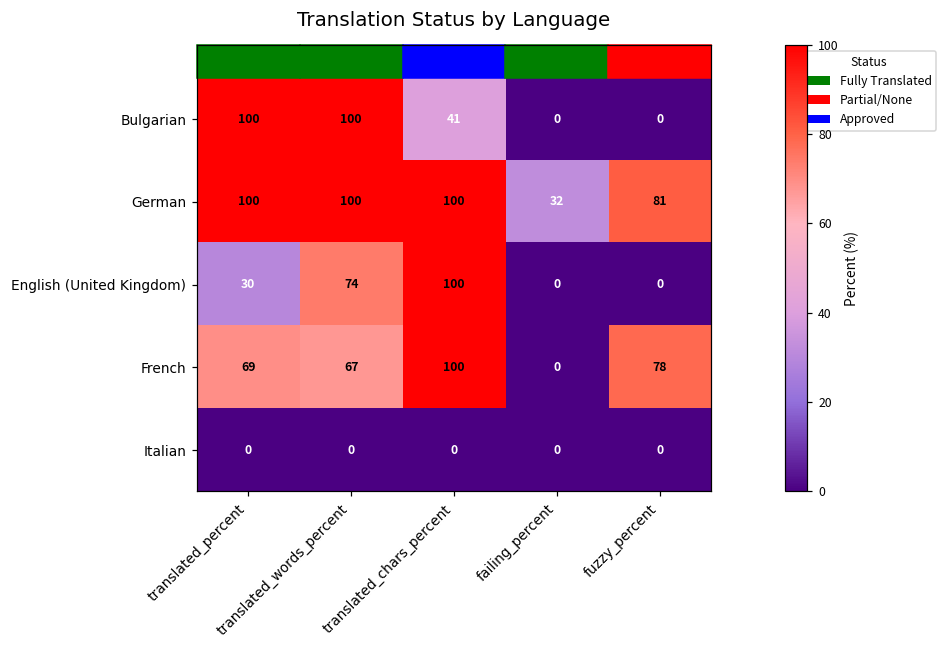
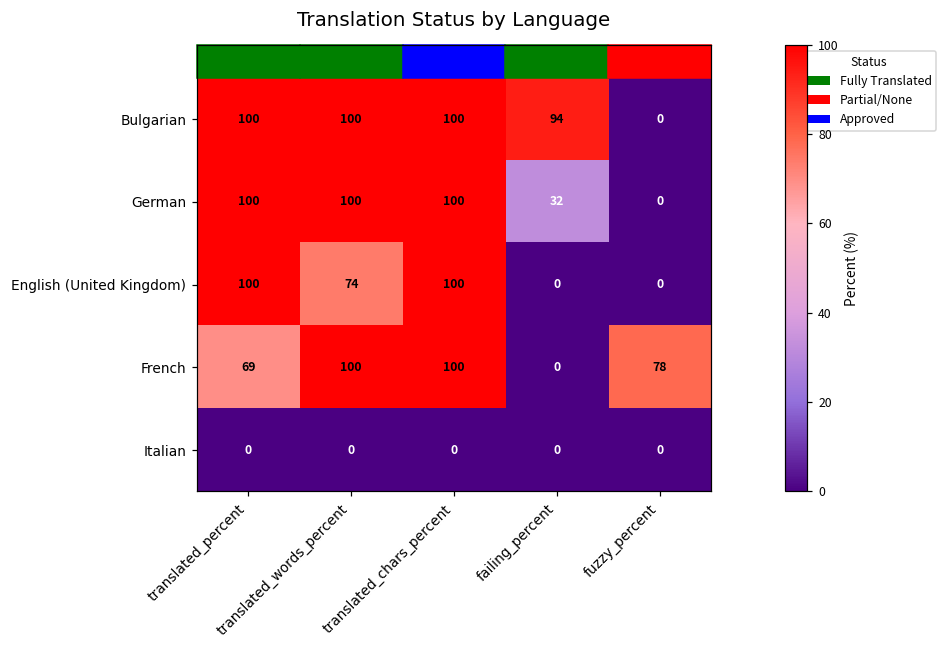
Bulgarian, translated_chars_percent: 41 -> 100
Bulgarian, failing_percent: 0 -> 94
German, fuzzy_percent: 81 -> 0
English (United Kingdom), translated_percent: 30 -> 100
French, translated_words_percent: 67 -> 100
